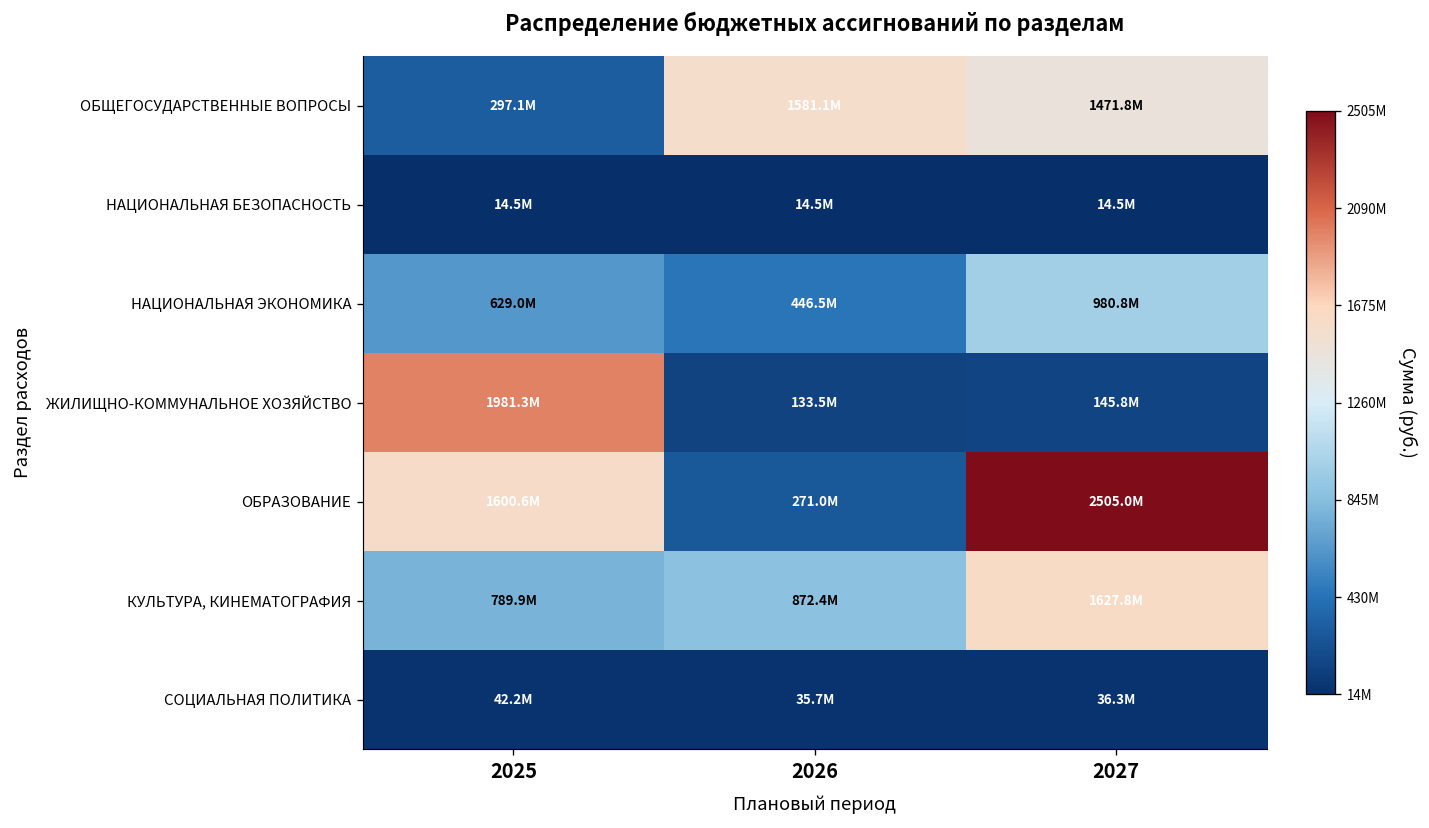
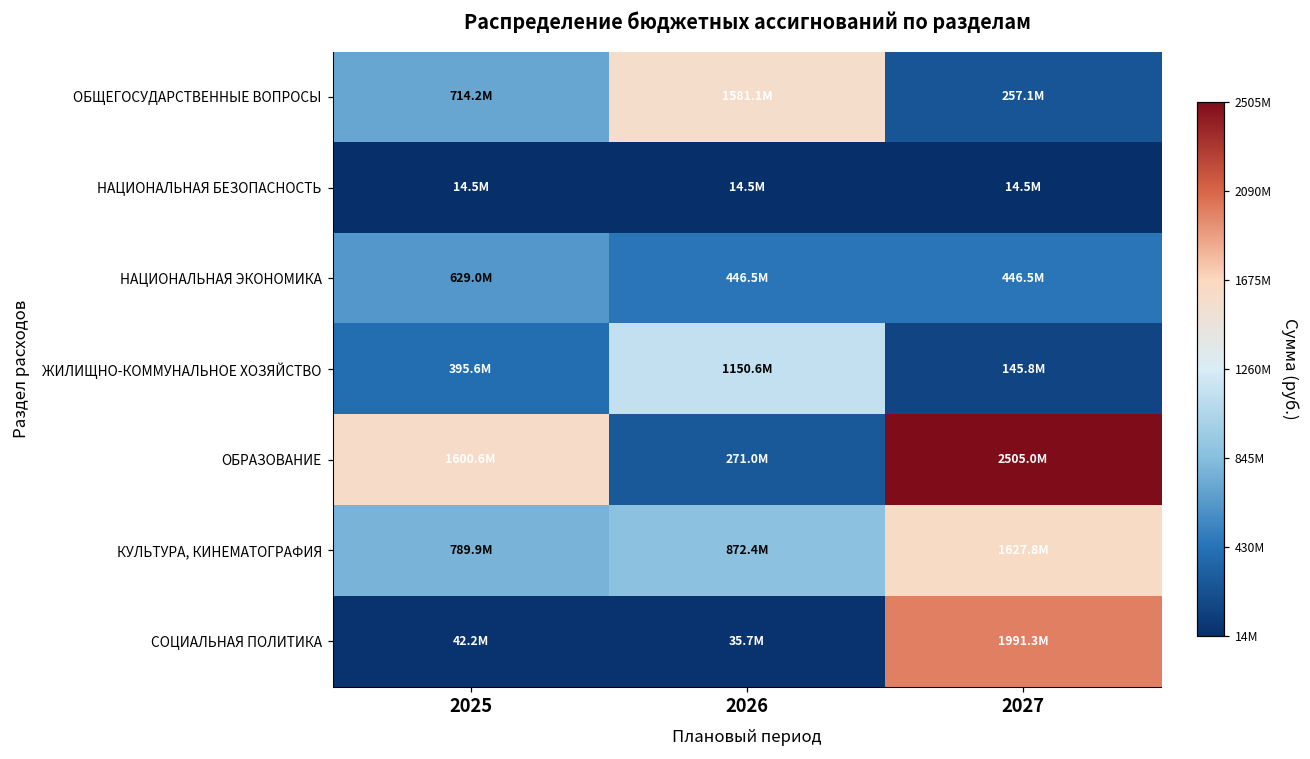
ОБЩЕГОСУДАРСТВЕННЫЕ ВОПРОСЫ, 2025: 297.1М -> 714.2М
ОБЩЕГОСУДАРСТВЕННЫЕ ВОПРОСЫ, 2027: 1471.8М -> 257.1М
НАЦИОНАЛЬНАЯ ЭКОНОМИКА, 2027: 980.8М -> 446.5М
ЖИЛИЩНО-КОММУНАЛЬНОЕ ХОЗЯЙСТВО, 2025: 1981.3М -> 395.6М
ЖИЛИЩНО-КОММУНАЛЬНОЕ ХОЗЯЙСТВО, 2026: 133.5М -> 1150.6М
СОЦИАЛЬНАЯ ПОЛИТИКА, 2027: 36.3М -> 1991.3М
